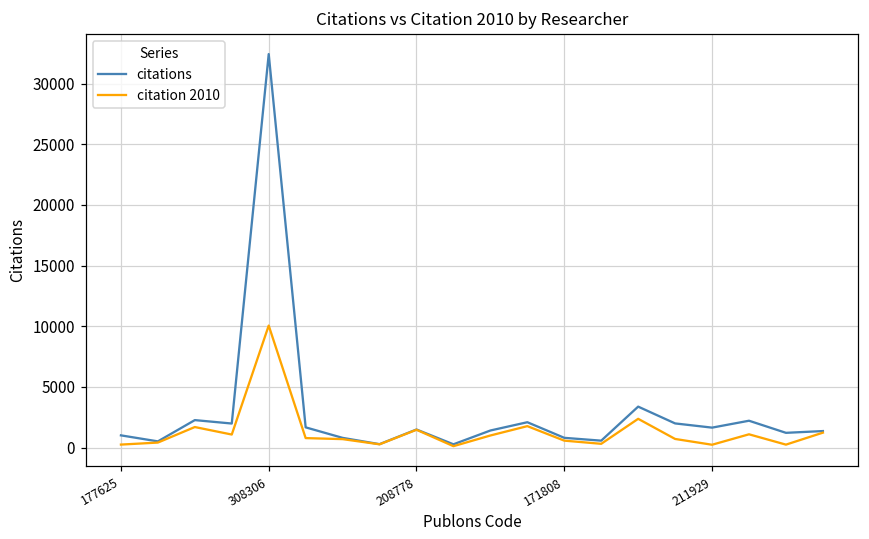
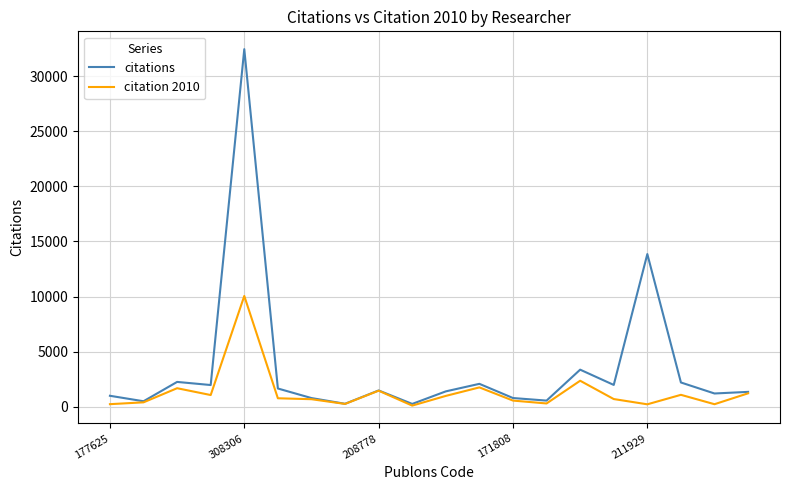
citations, 211929: 1600 -> 13900
